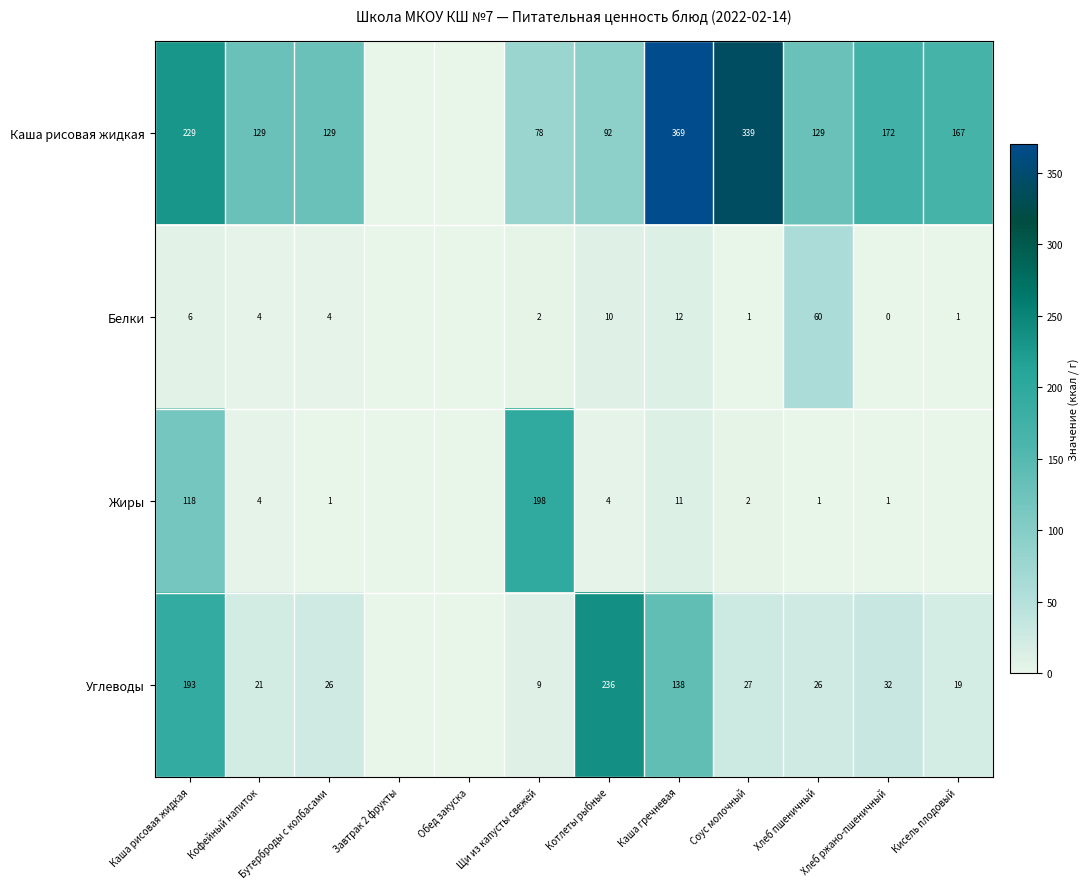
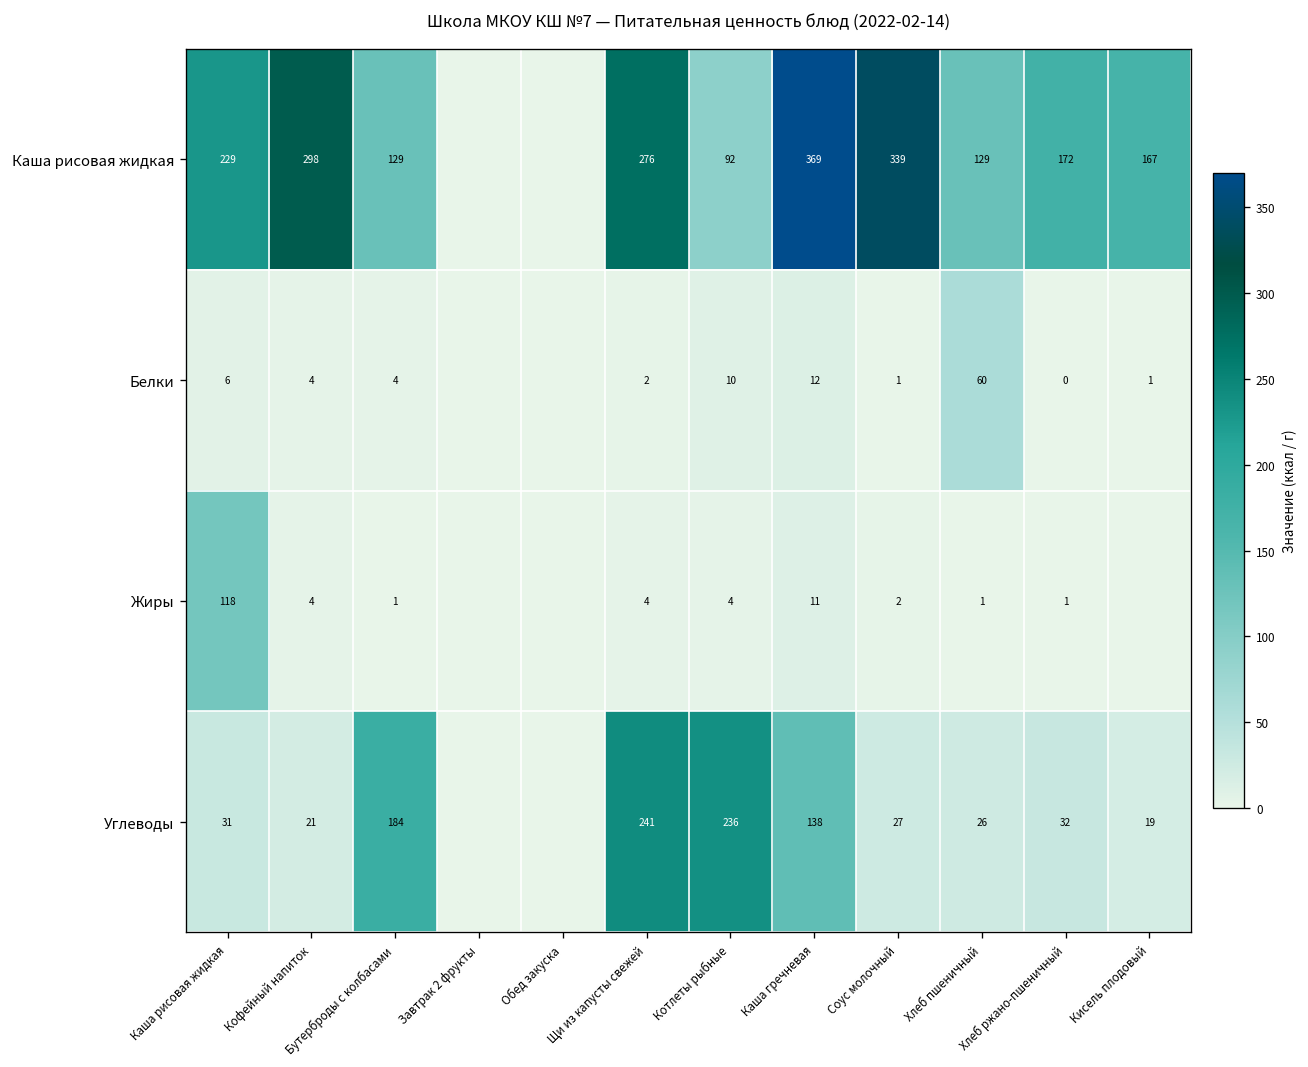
Каша рисовая жидкая, Кофейный напиток: 129 -> 298
Каша рисовая жидкая, Щи из капусты свежей: 78 -> 276
Жиры, Щи из капусты свежей: 198 -> 4
Углеводы, Каша рисовая жидкая: 193 -> 31
Углеводы, Бутерброды с колбасами: 26 -> 184
Углеводы, Щи из капусты свежей: 9 -> 241
